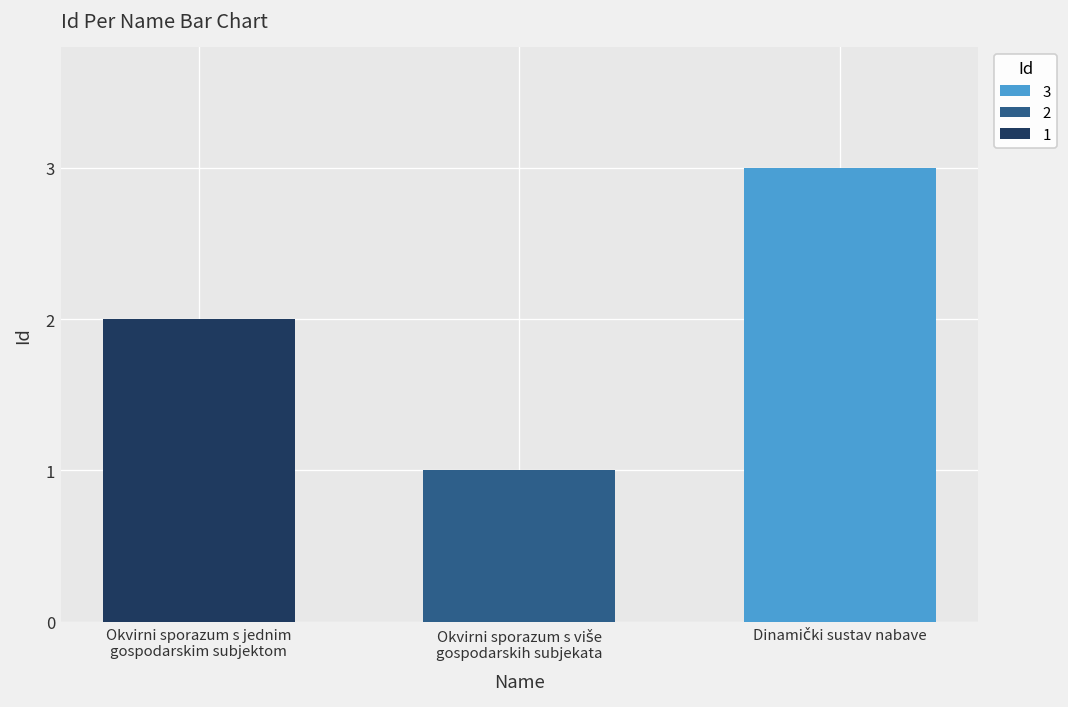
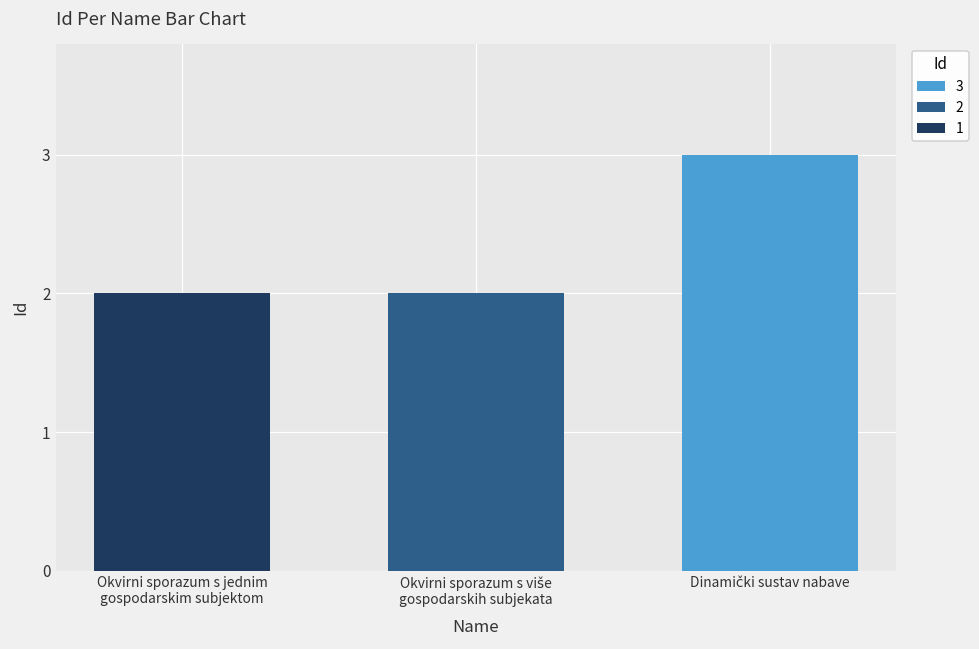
Okvirni sporazum s više gospodarskih subjekata: 1 -> 2
